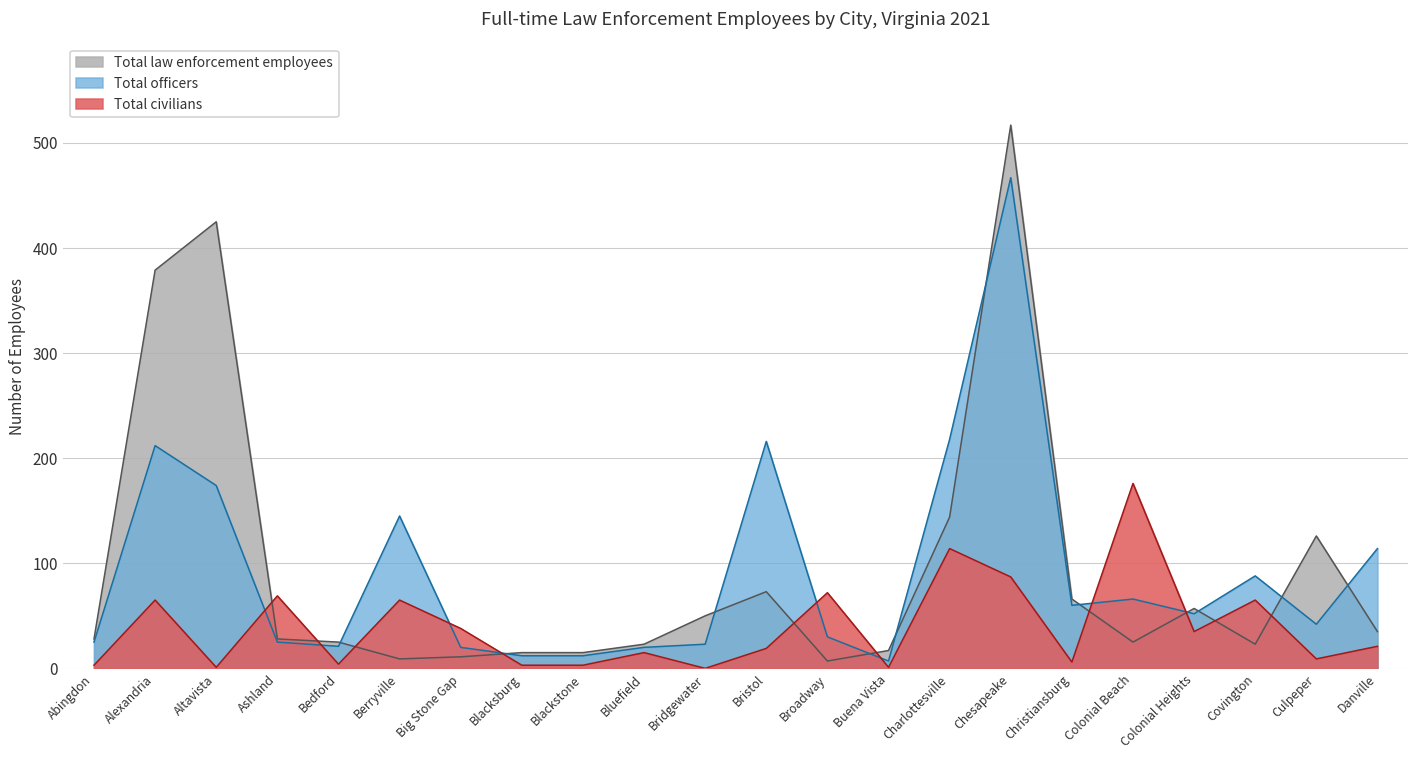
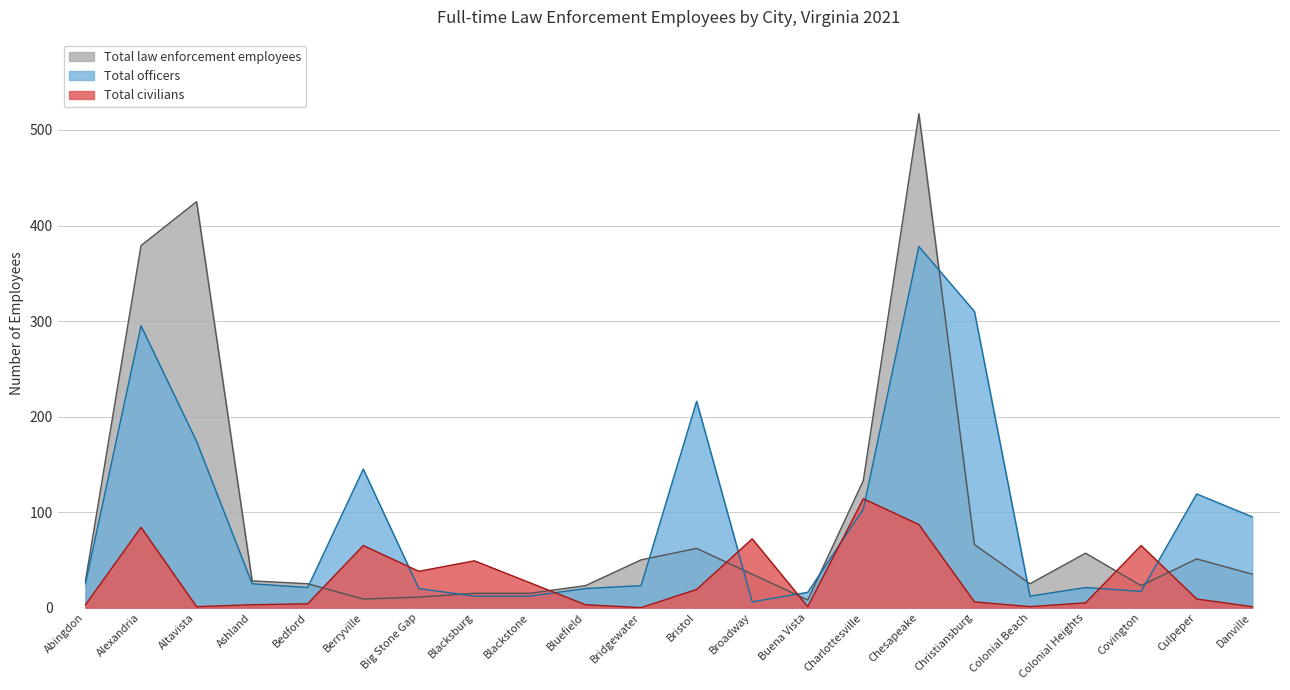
Total officers, Alexandria: 210 -> 300
Total civilians, Alexandria: 70 -> 80
Total civilians, Ashland: 70 -> 0
Total civilians, Blacksburg: 0 -> 50
Total civilians, Blackstone: 0 -> 30
Total civilians, Bluefield: 20 -> 0
Total law enforcement employees, Bristol: 70 -> 60
Total law enforcement employees, Broadway: 10 -> 40
Total officers, Broadway: 30 -> 10
Total law enforcement employees, Buena Vista: 20 -> 10
Total officers, Buena Vista: 10 -> 20
Total law enforcement employees, Charlottesville: 140 -> 130
Total officers, Charlottesville: 220 -> 100
Total officers, Chesapeake: 470 -> 380
Total officers, Christiansburg: 60 -> 310
Total officers, Colonial Beach: 70 -> 10
Total civilians, Colonial Beach: 180 -> 0
Total officers, Colonial Heights: 50 -> 20
Total civilians, Colonial Heights: 40 -> 10
Total officers, Covington: 90 -> 20
Total law enforcement employees, Culpeper: 130 -> 50
Total officers, Culpeper: 40 -> 120
Total officers, Danville: 110 -> 100
Total civilians, Danville: 20 -> 0
